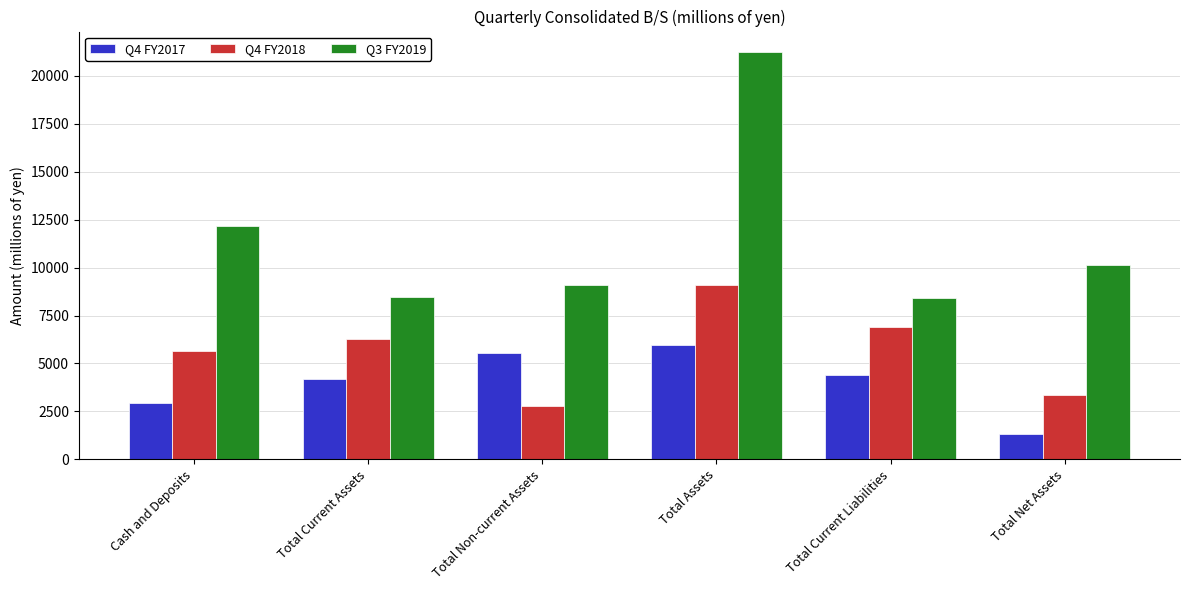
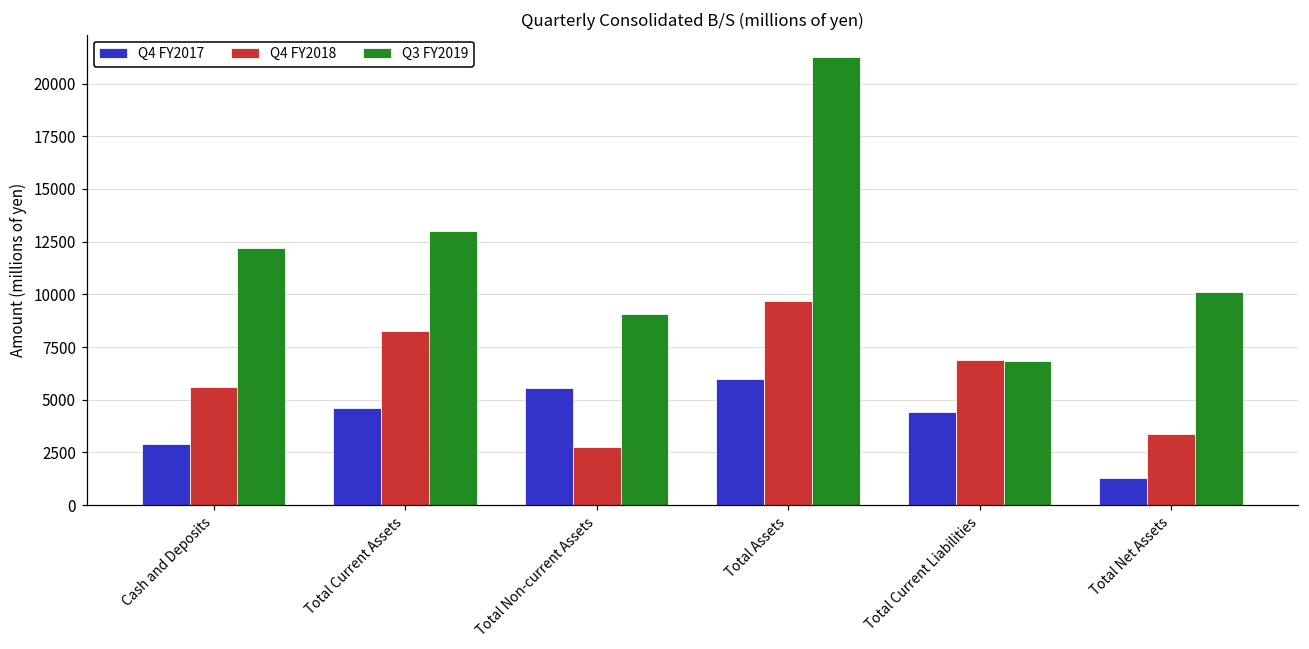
Q4 FY2017, Total Current Assets: 4200 -> 4600
Q4 FY2018, Total Current Assets: 6300 -> 8300
Q3 FY2019, Total Current Assets: 8500 -> 13000
Q4 FY2018, Total Assets: 9100 -> 9700
Q3 FY2019, Total Current Liabilities: 8400 -> 6800
